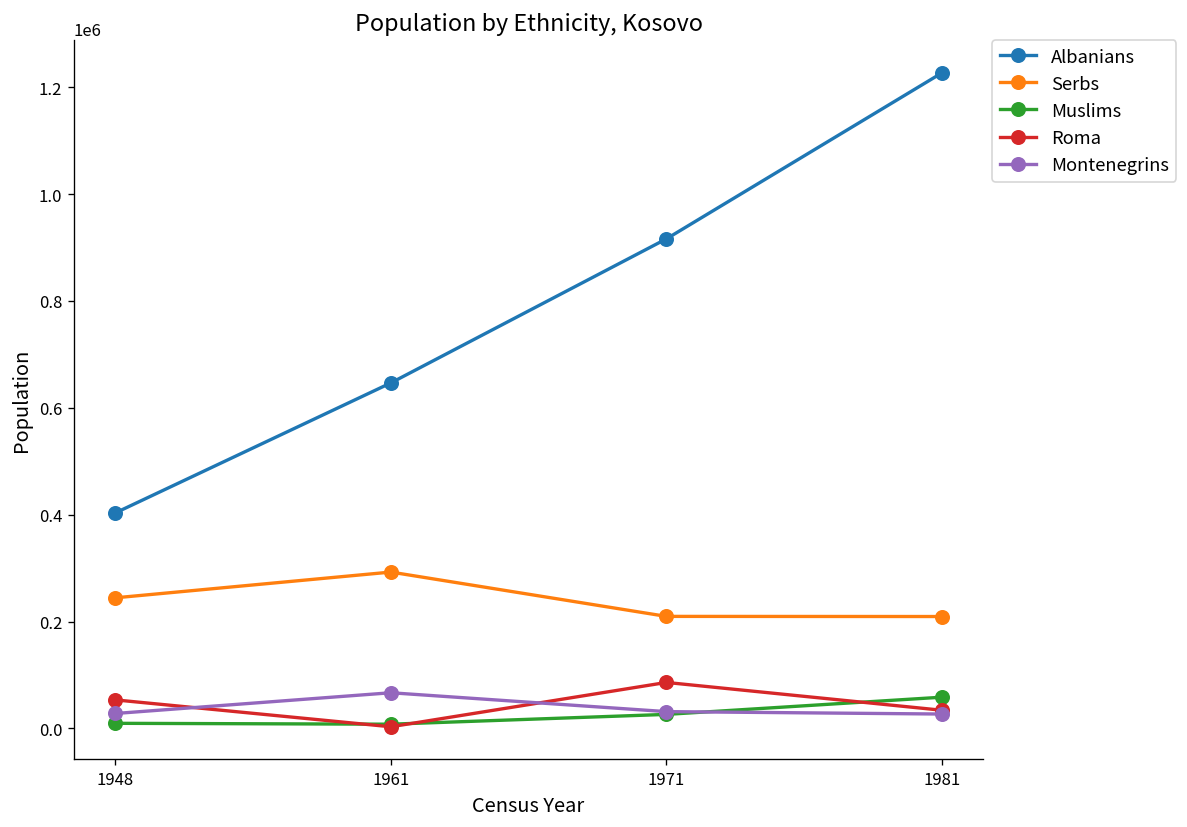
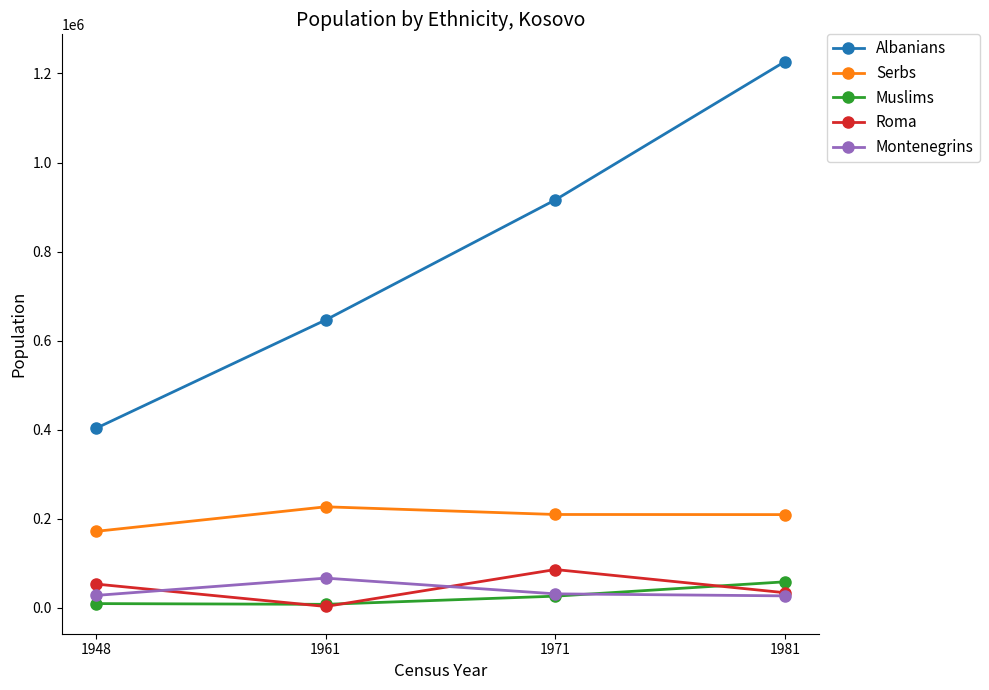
Serbs, 1948: 240000 -> 170000
Serbs, 1961: 290000 -> 230000
